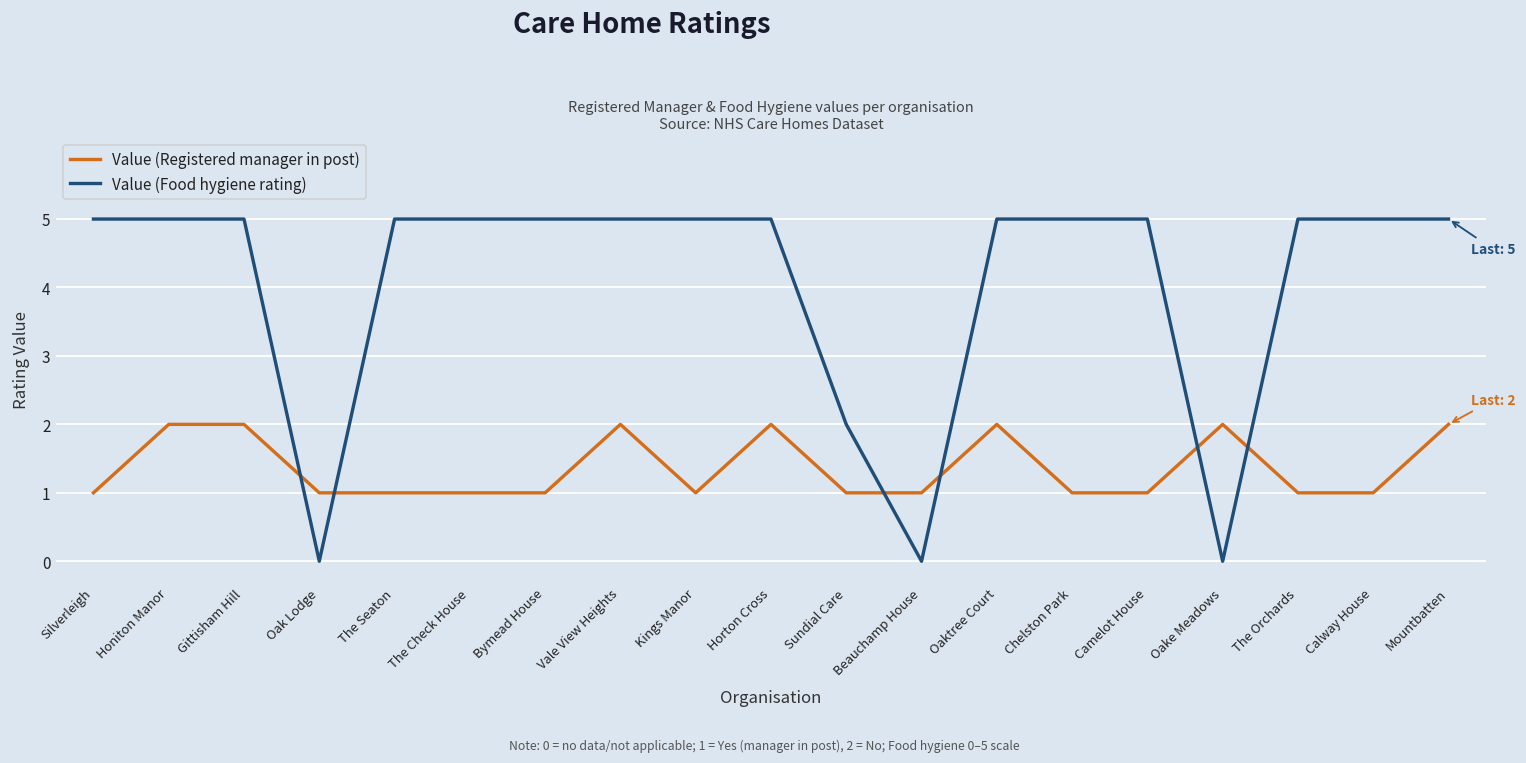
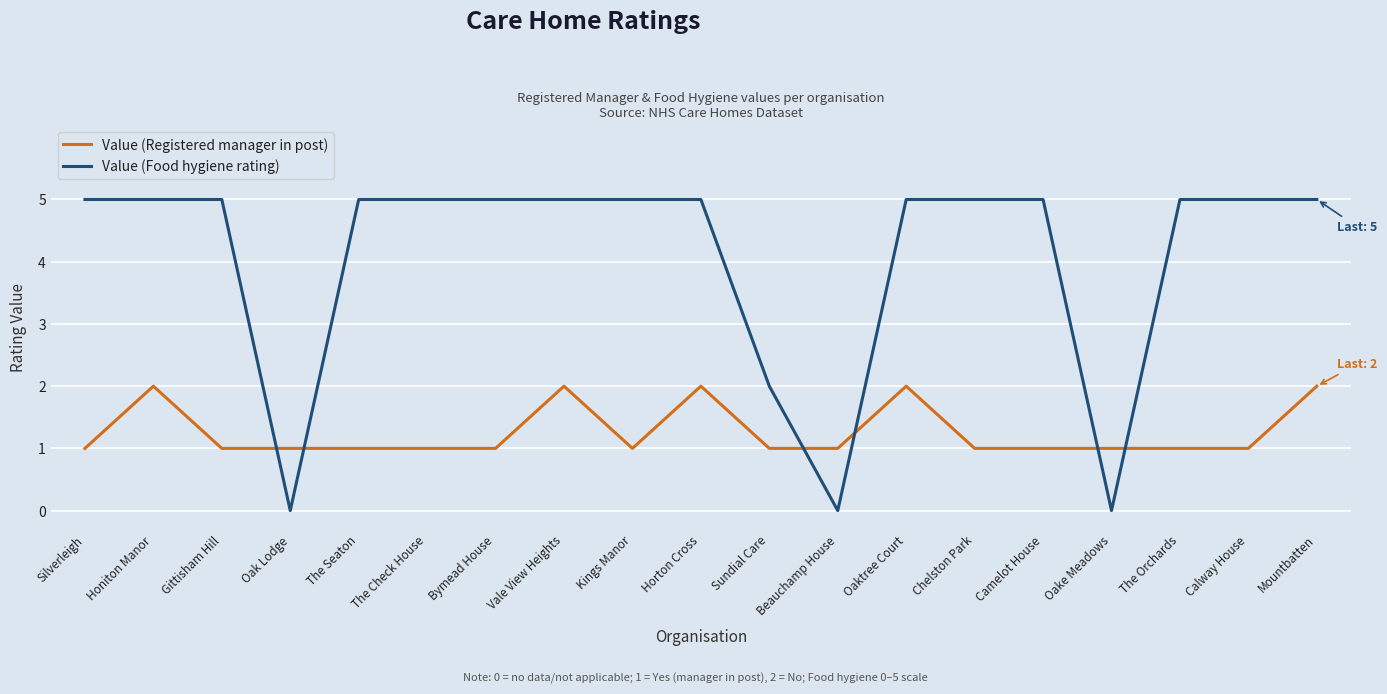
Value (Registered manager in post), Gittisham Hill: 2 -> 1
Value (Registered manager in post), Oake Meadows: 2 -> 1
